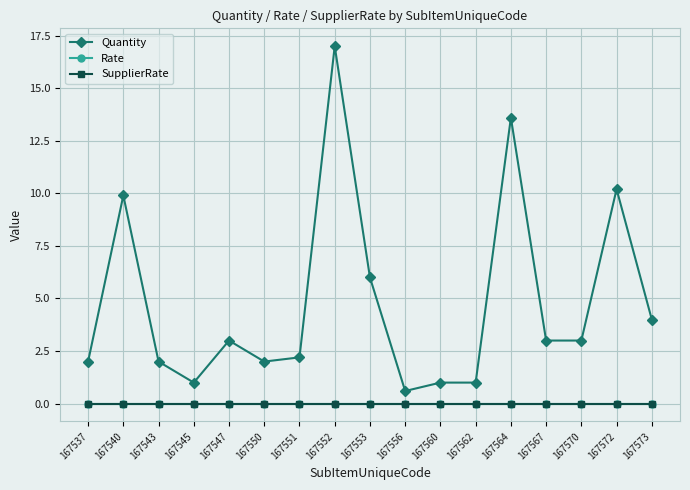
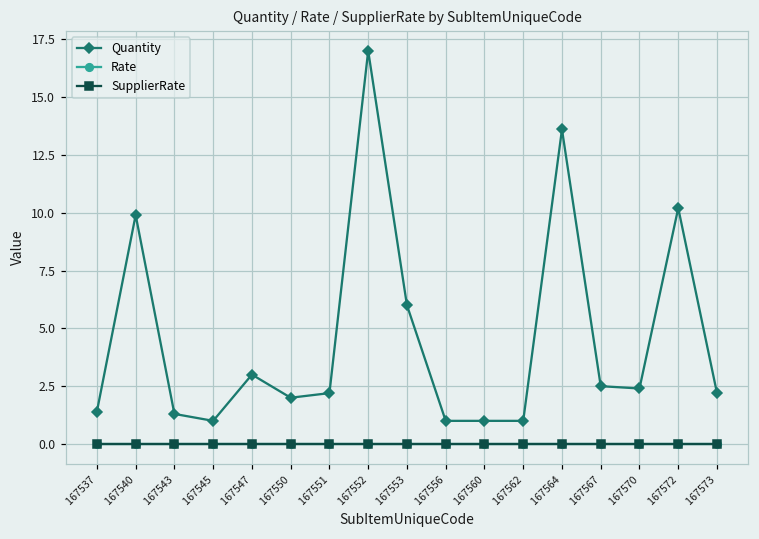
Quantity, 167537: 2.0 -> 1.4
Quantity, 167543: 2.0 -> 1.3
Quantity, 167556: 0.6 -> 1.0
Quantity, 167567: 3.0 -> 2.5
Quantity, 167570: 3.0 -> 2.4
Quantity, 167573: 4.0 -> 2.2
